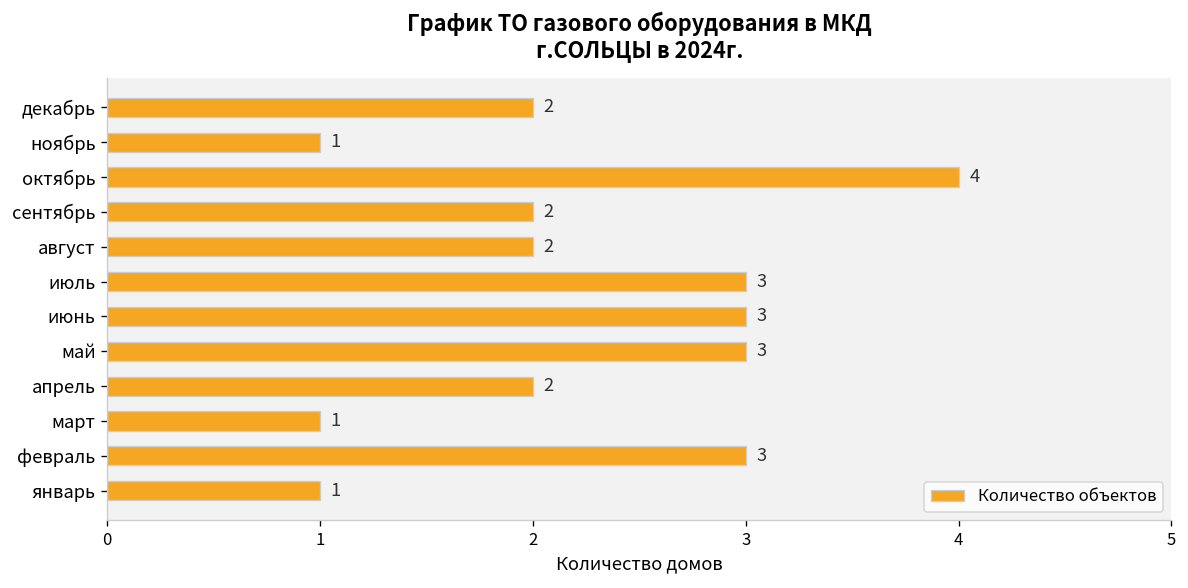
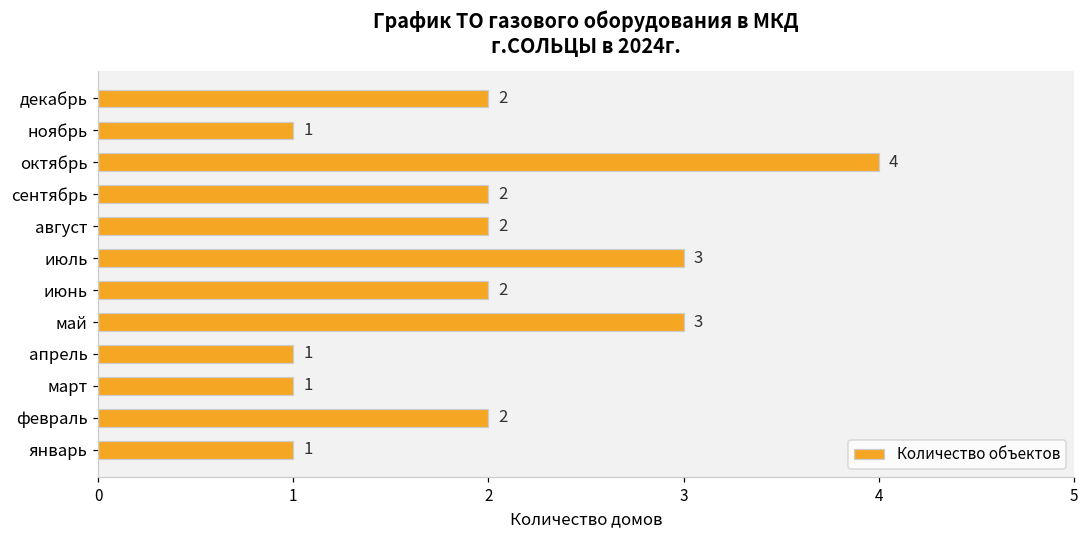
июнь: 3 -> 2
апрель: 2 -> 1
февраль: 3 -> 2
